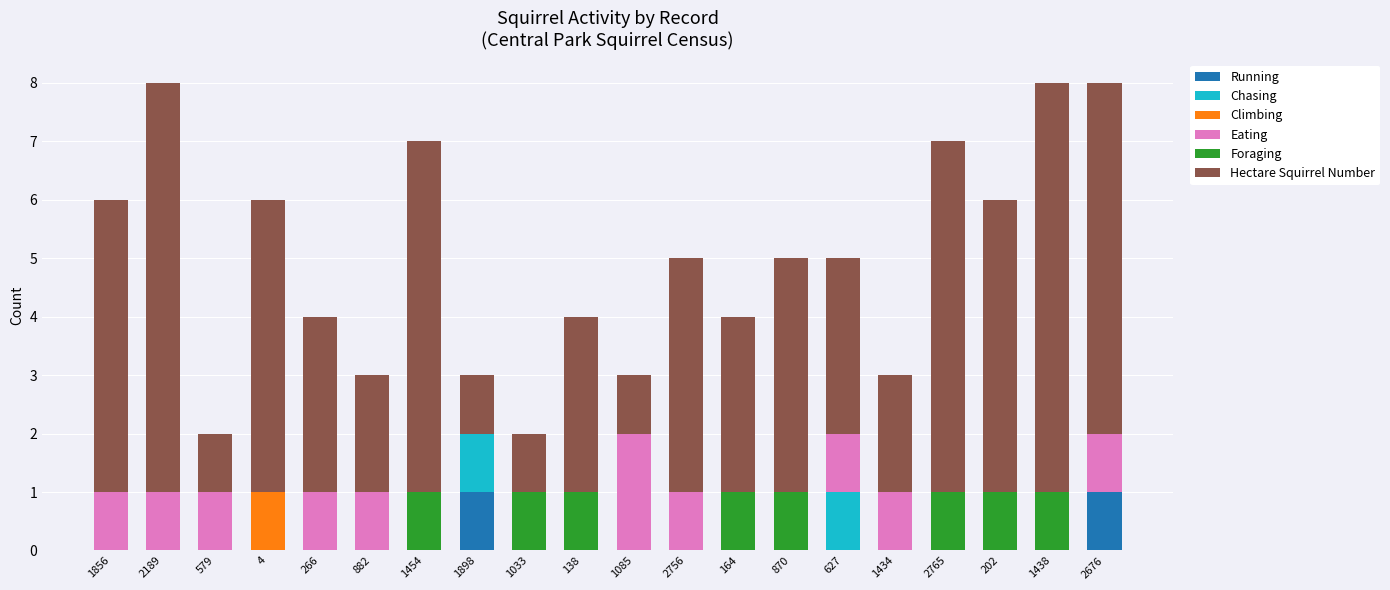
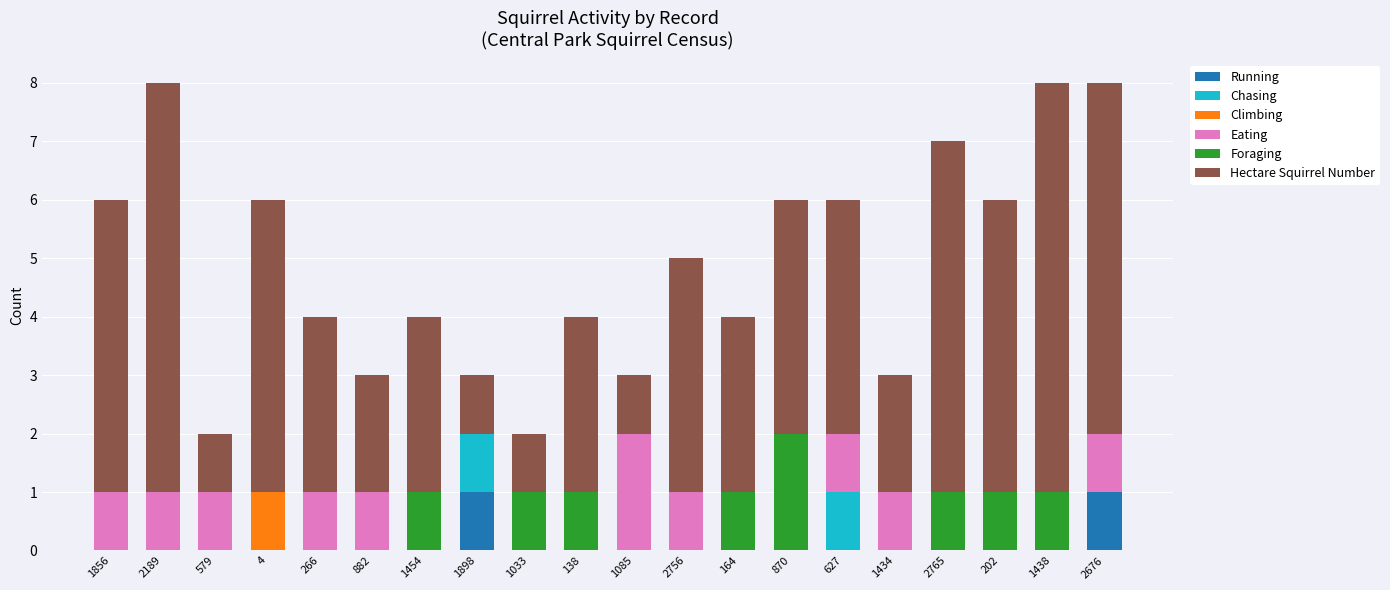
Hectare Squirrel Number, 1454: 6 -> 3
Foraging, 870: 1 -> 2
Hectare Squirrel Number, 627: 3 -> 4
